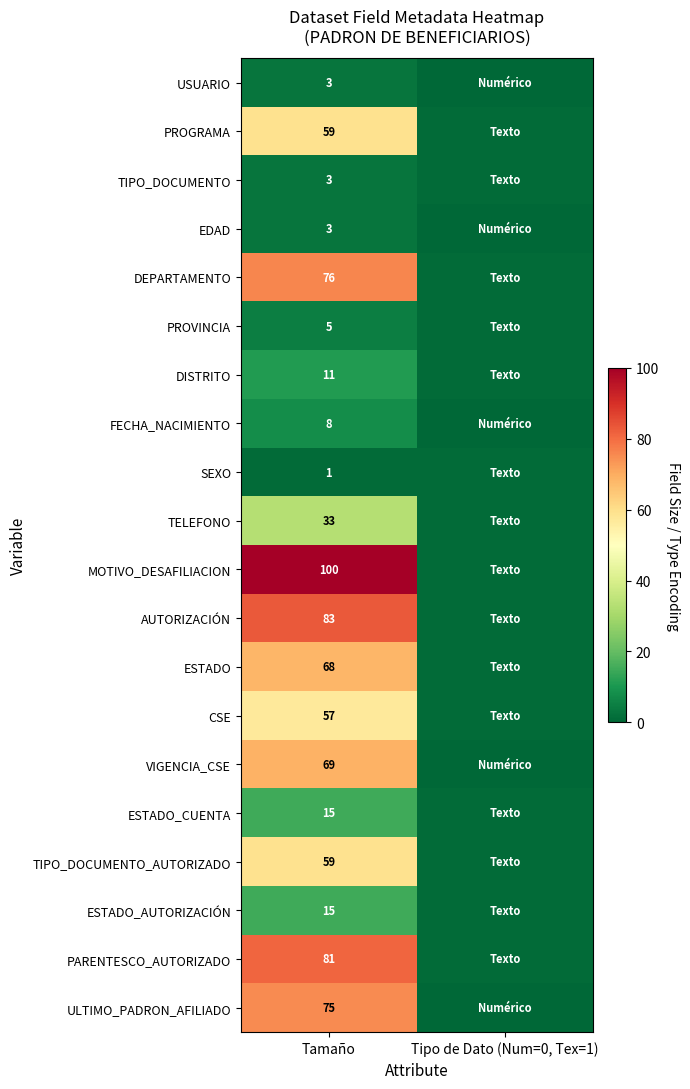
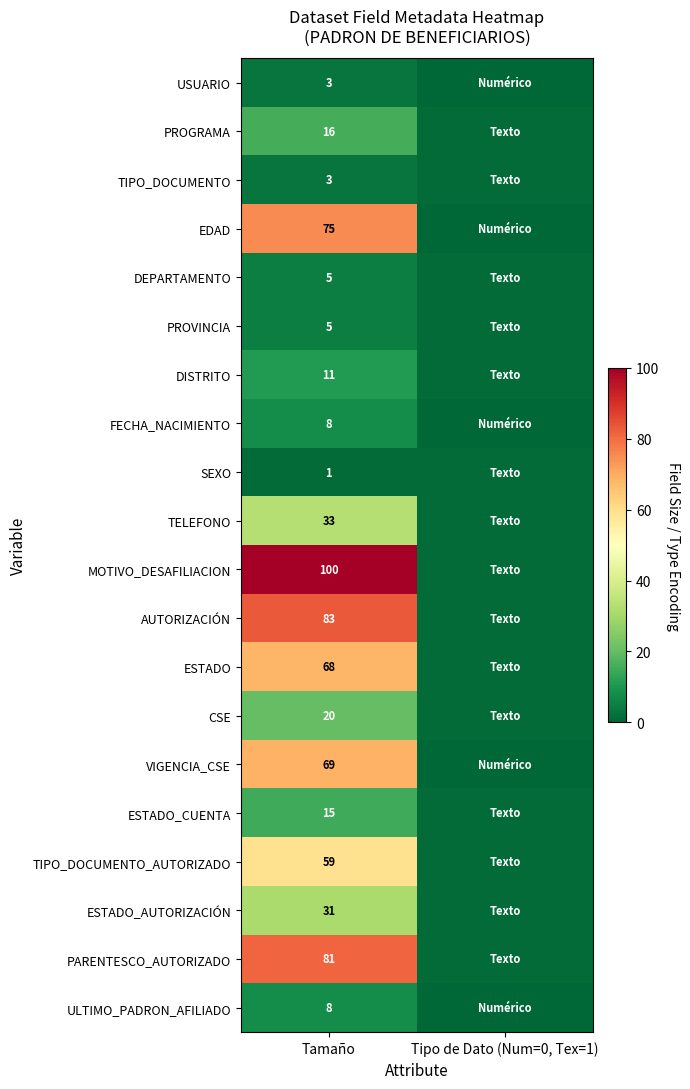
PROGRAMA, Tamaño: 59 -> 16
EDAD, Tamaño: 3 -> 75
DEPARTAMENTO, Tamaño: 76 -> 5
CSE, Tamaño: 57 -> 20
ESTADO_AUTORIZACIÓN, Tamaño: 15 -> 31
ULTIMO_PADRON_AFILIADO, Tamaño: 75 -> 8
